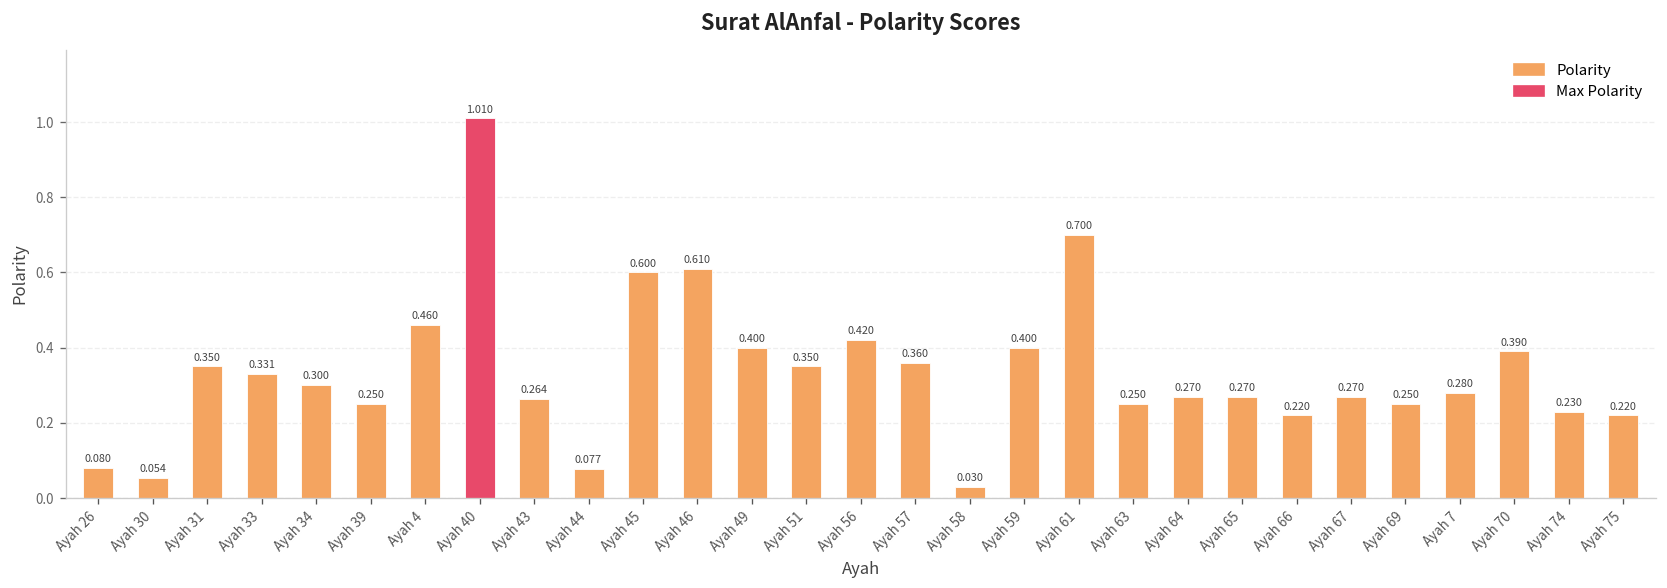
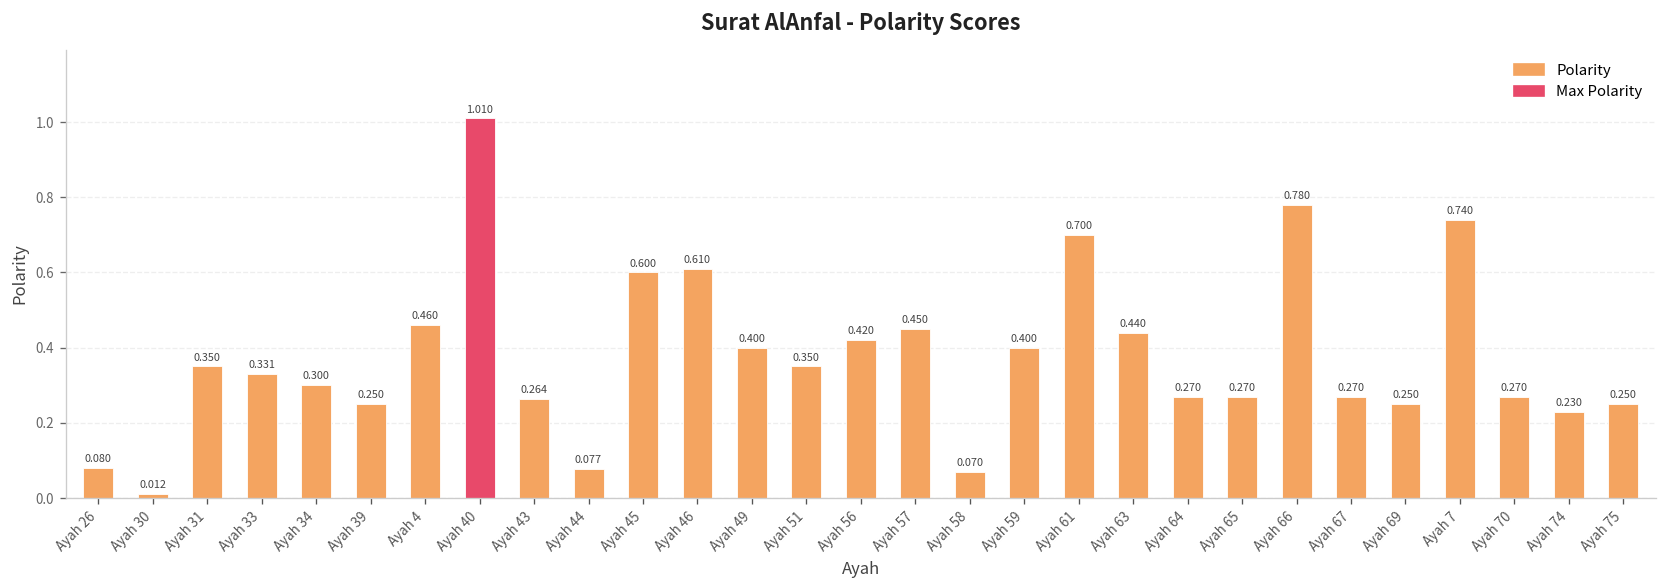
Ayah 30: 0.054 -> 0.012
Ayah 57: 0.360 -> 0.450
Ayah 58: 0.030 -> 0.070
Ayah 63: 0.250 -> 0.440
Ayah 66: 0.220 -> 0.780
Ayah 7: 0.280 -> 0.740
Ayah 70: 0.390 -> 0.270
Ayah 75: 0.220 -> 0.250
